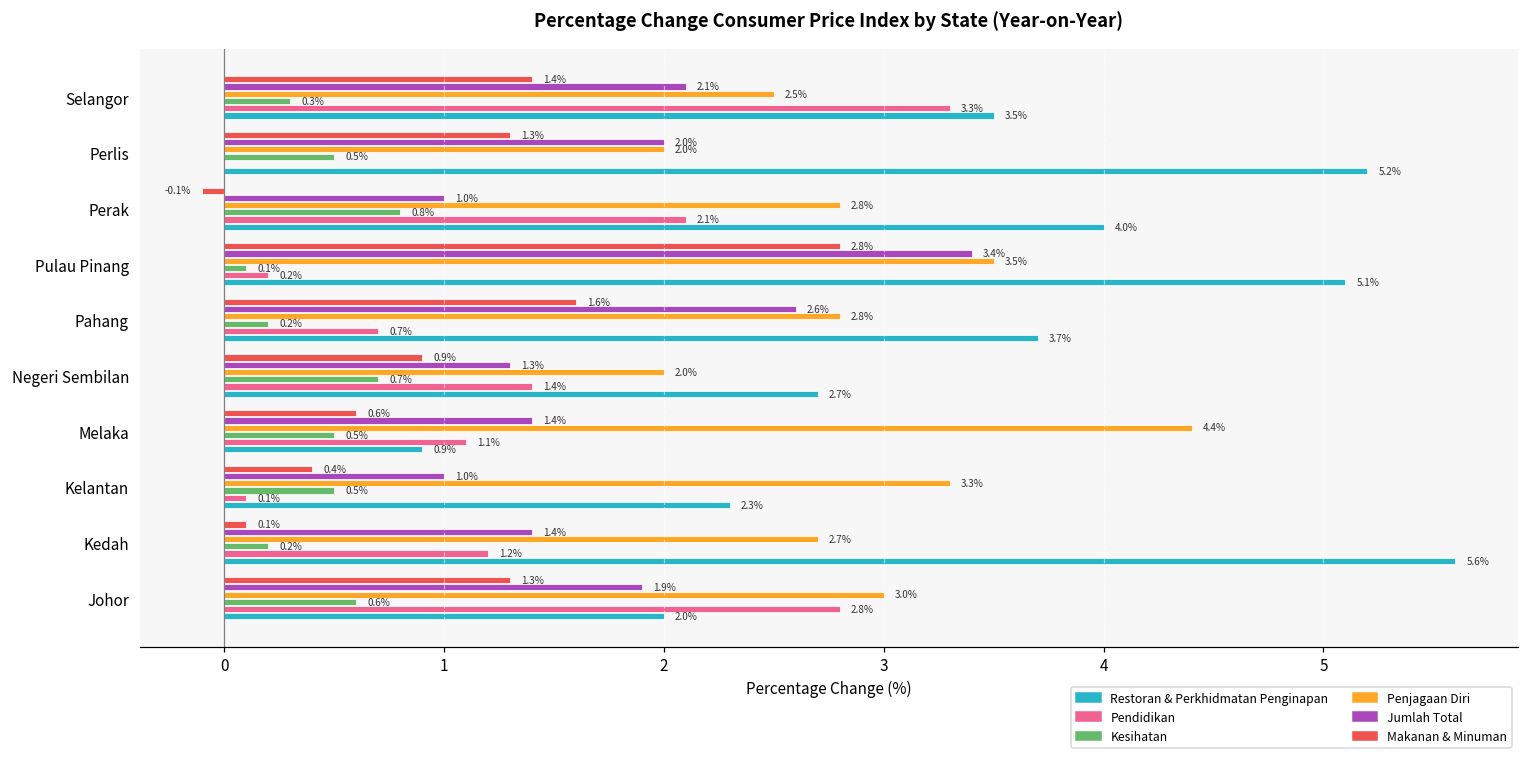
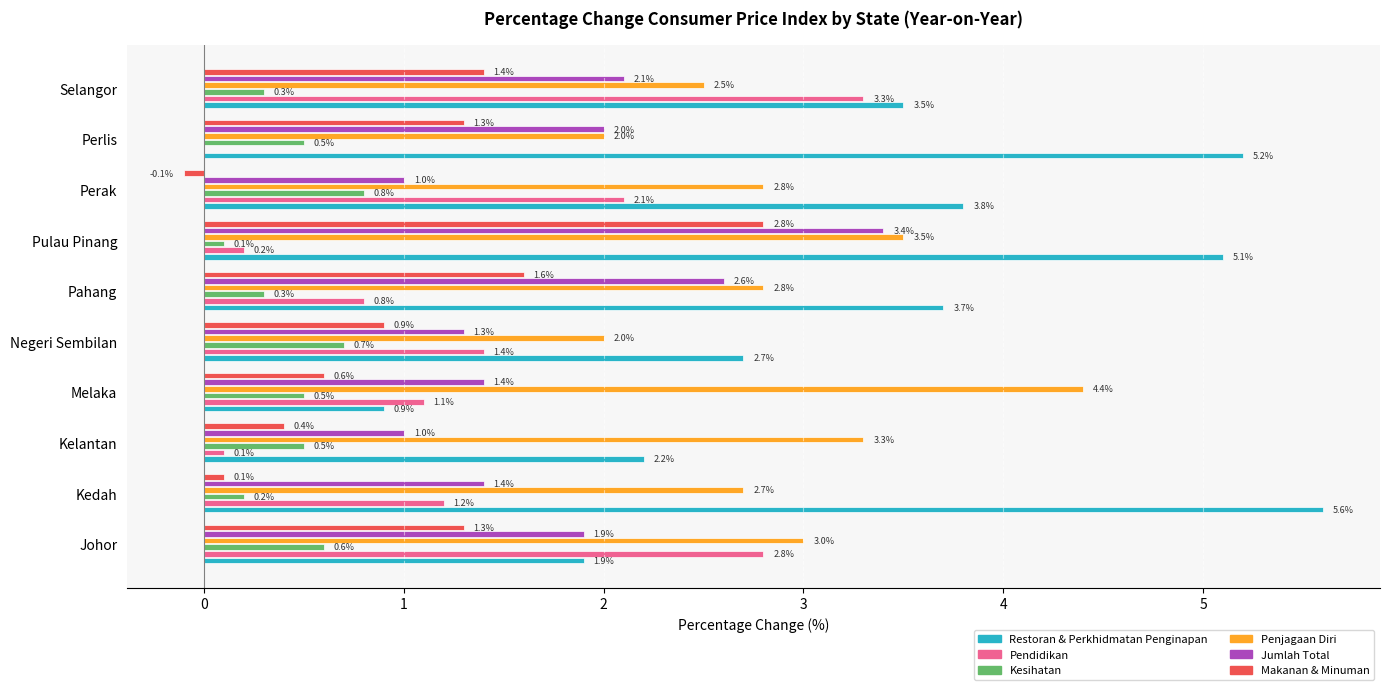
Restoran & Perkhidmatan Penginapan, Perak: 4.0% -> 3.8%
Kesihatan, Pahang: 0.2% -> 0.3%
Pendidikan, Pahang: 0.7% -> 0.8%
Restoran & Perkhidmatan Penginapan, Kelantan: 2.3% -> 2.2%
Restoran & Perkhidmatan Penginapan, Johor: 2.0% -> 1.9%
